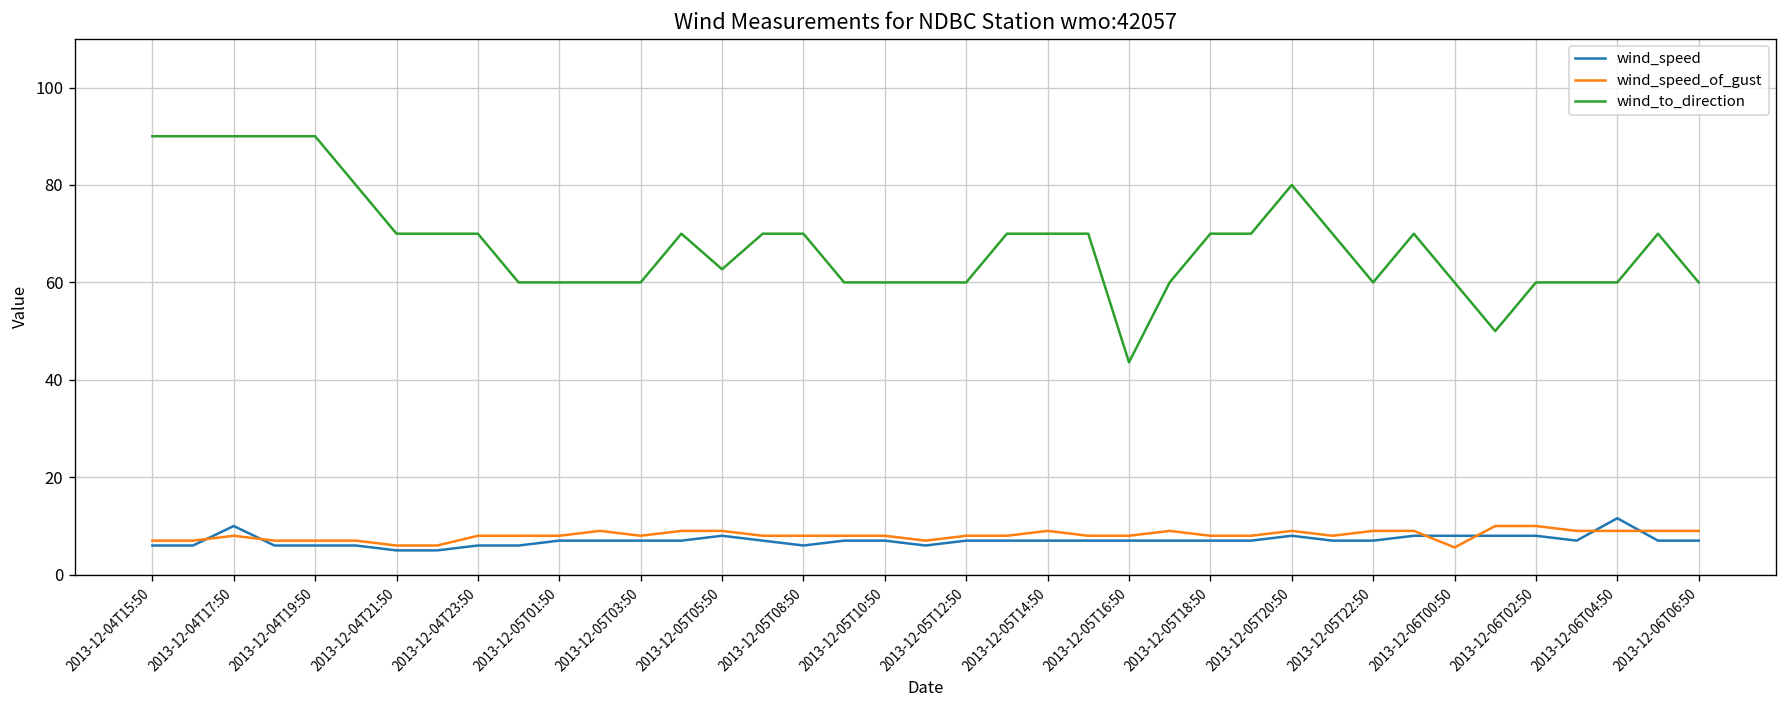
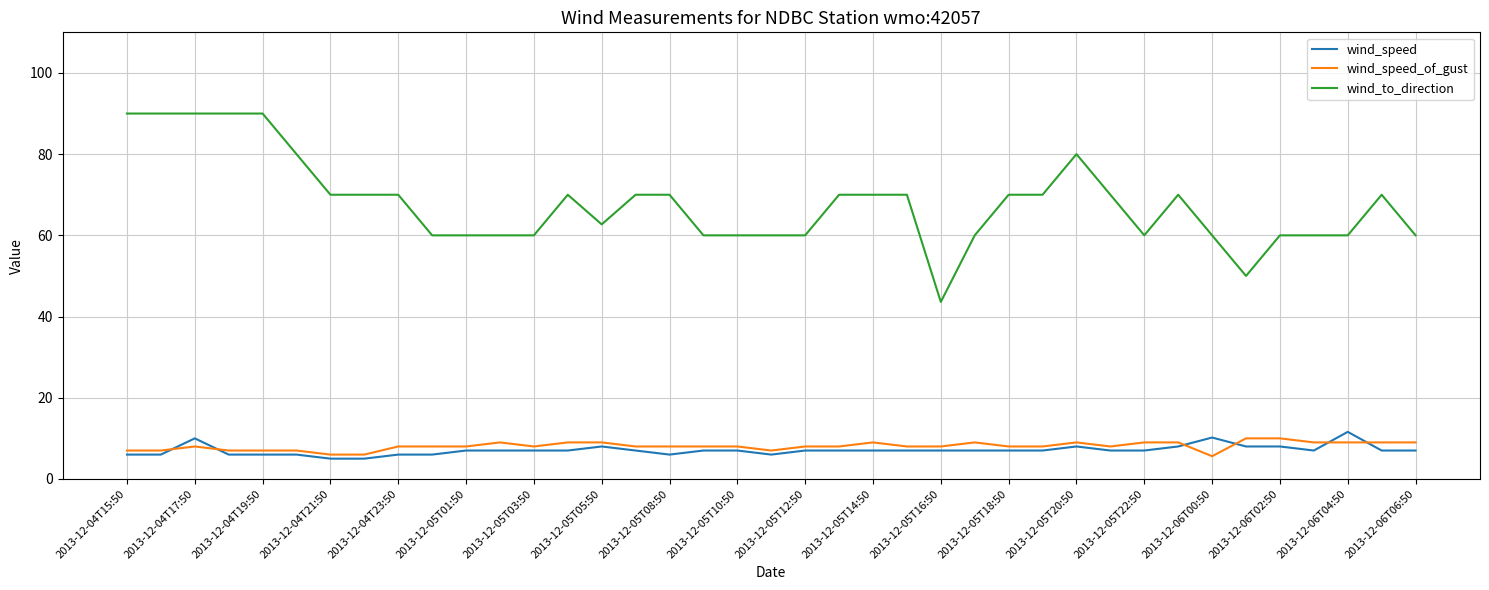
wind_speed, 2013-12-06T00:50: 8 -> 10
